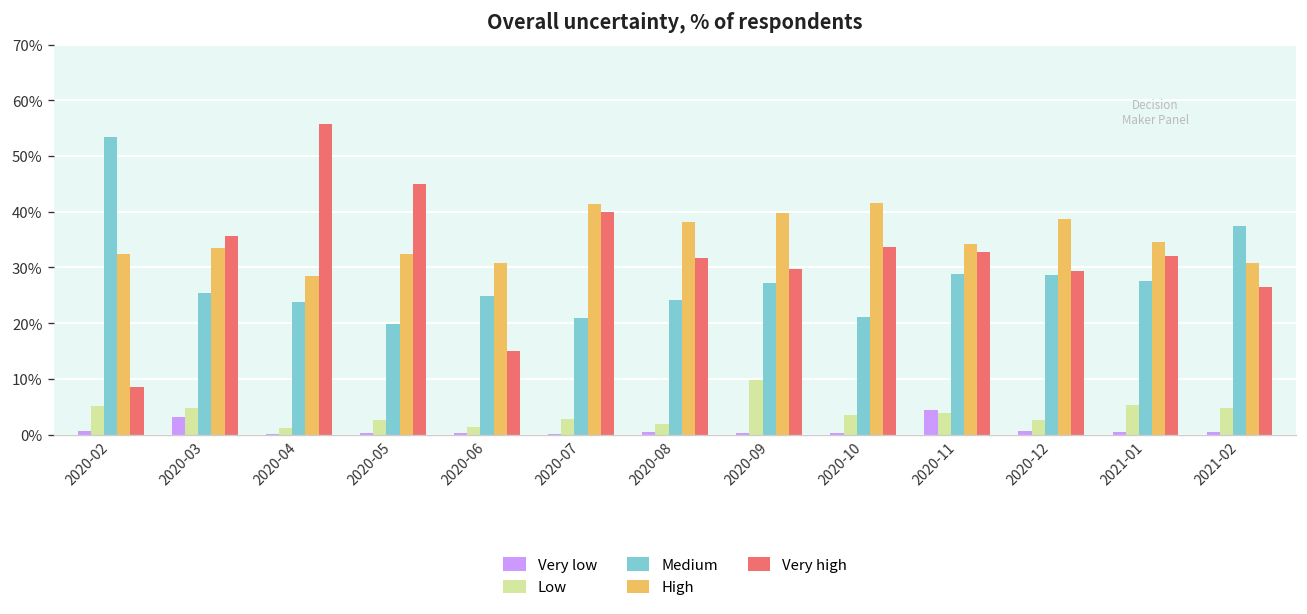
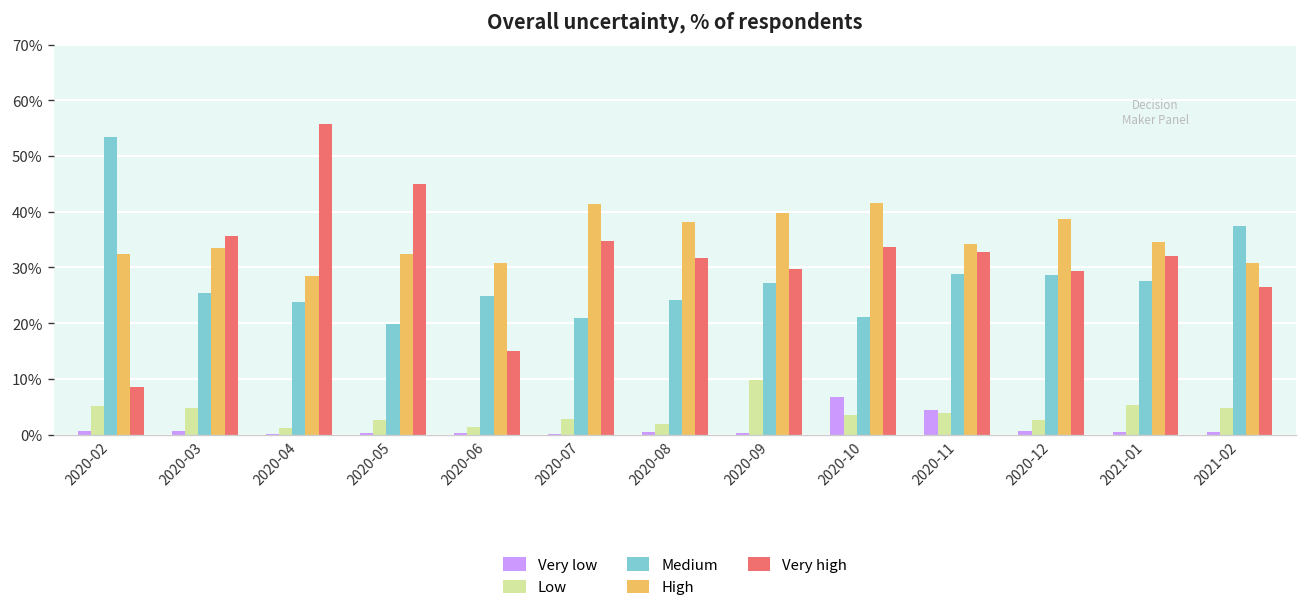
Very low, 2020-03: 3% -> 1%
Very high, 2020-07: 40% -> 35%
Very low, 2020-10: 0% -> 7%
